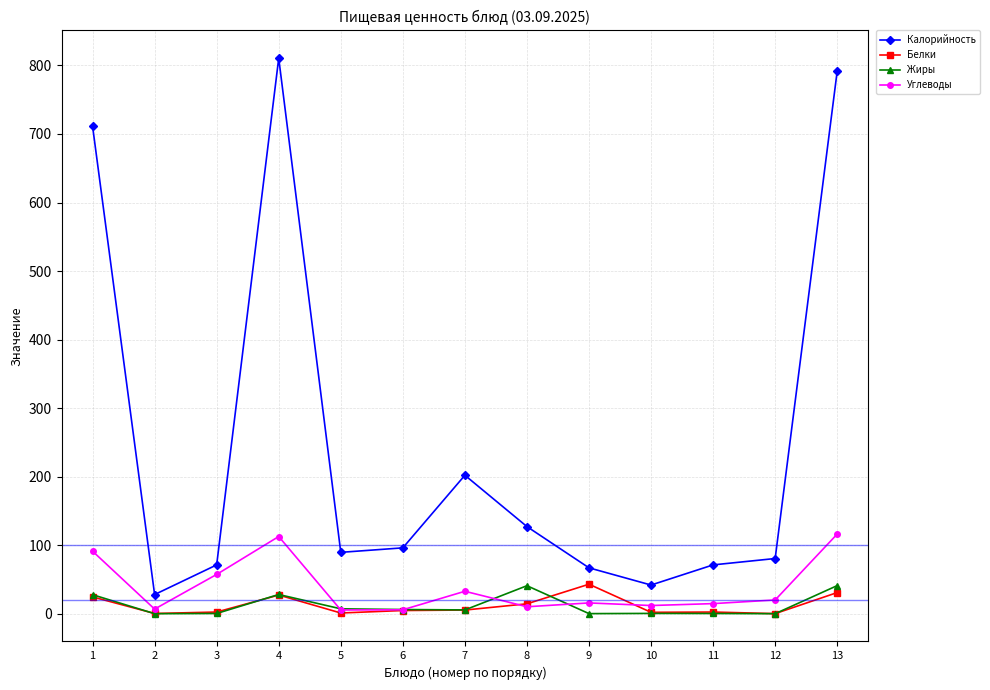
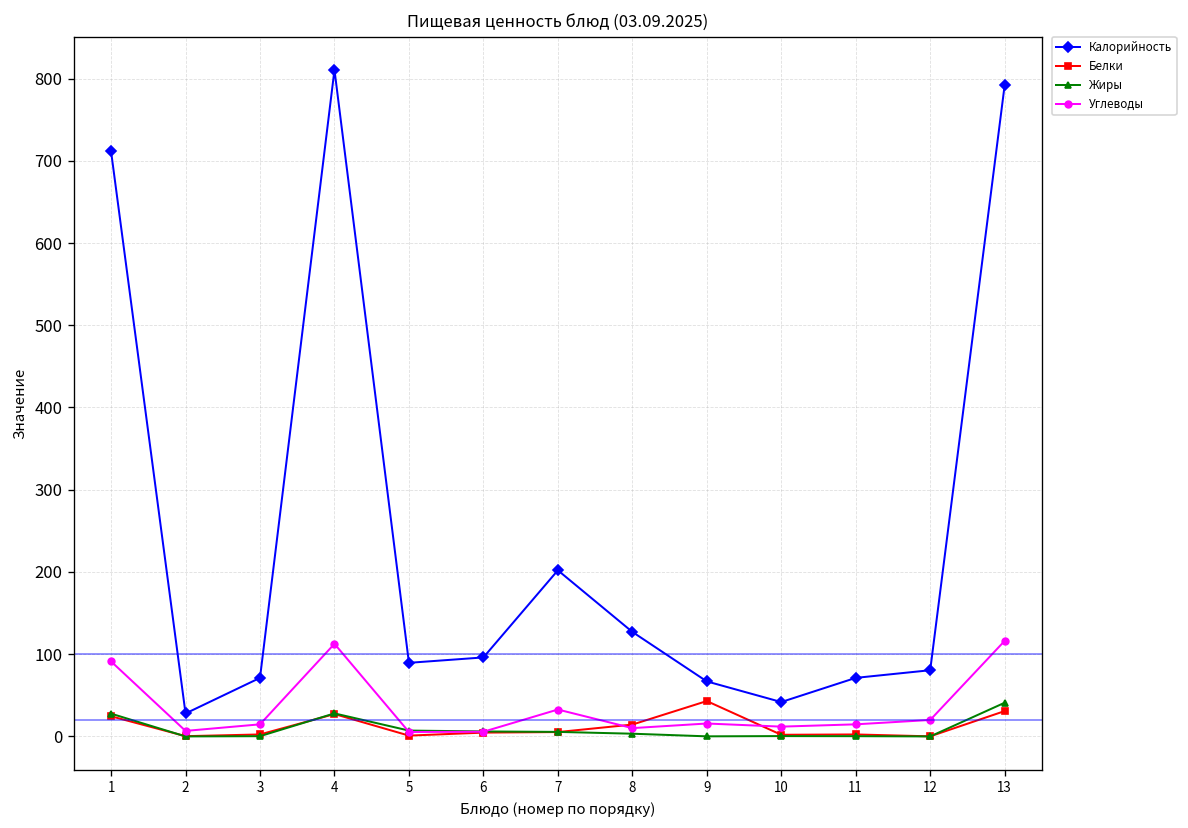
Углеводы, 3: 60 -> 10
Жиры, 8: 40 -> 0
